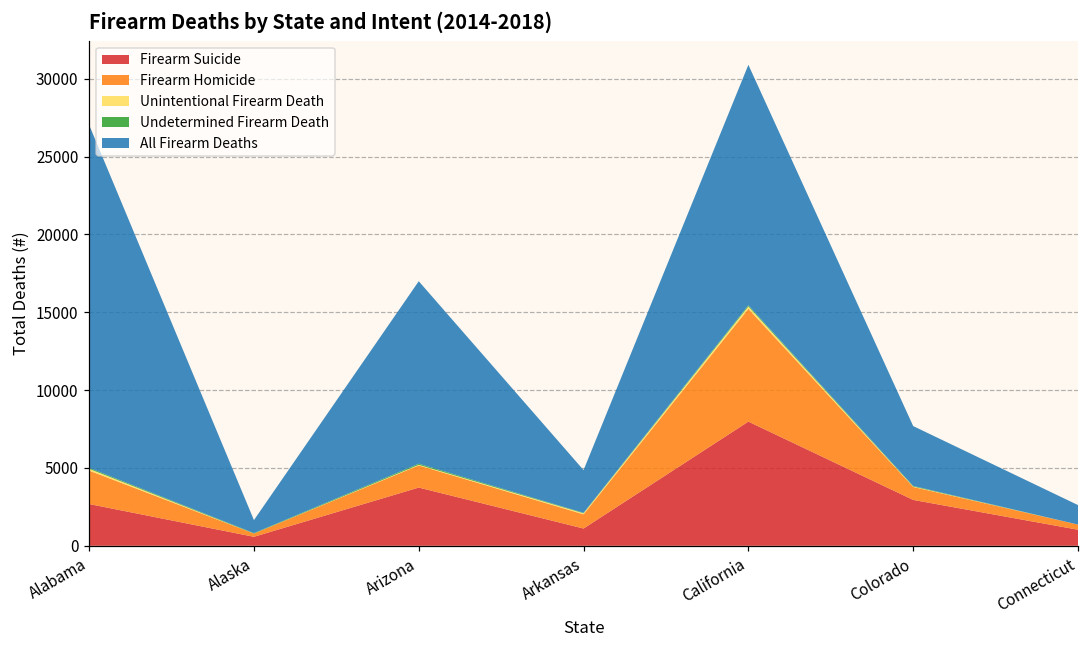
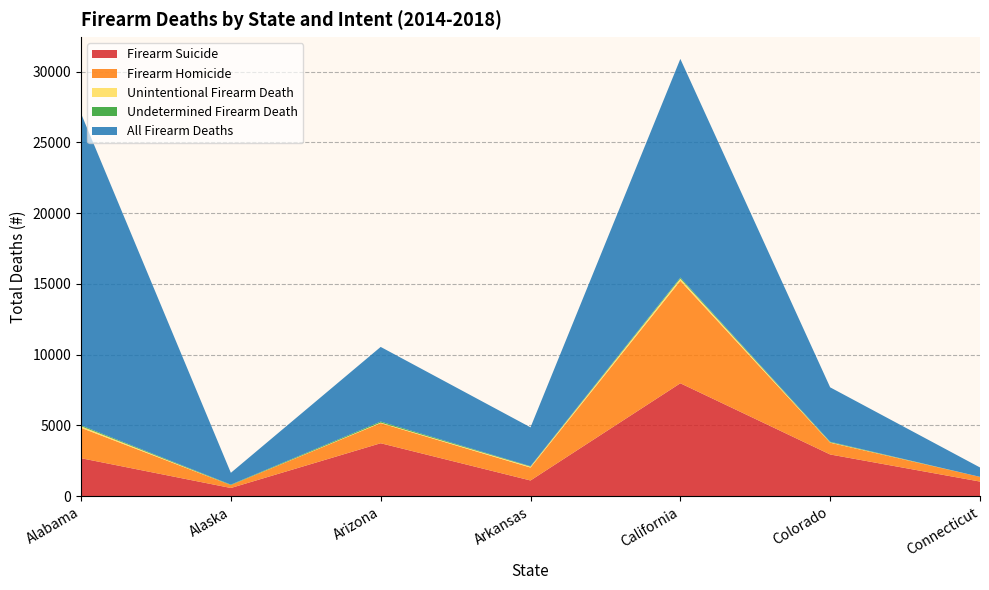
All Firearm Deaths, Arizona: 11700 -> 5300
All Firearm Deaths, Connecticut: 1300 -> 700
